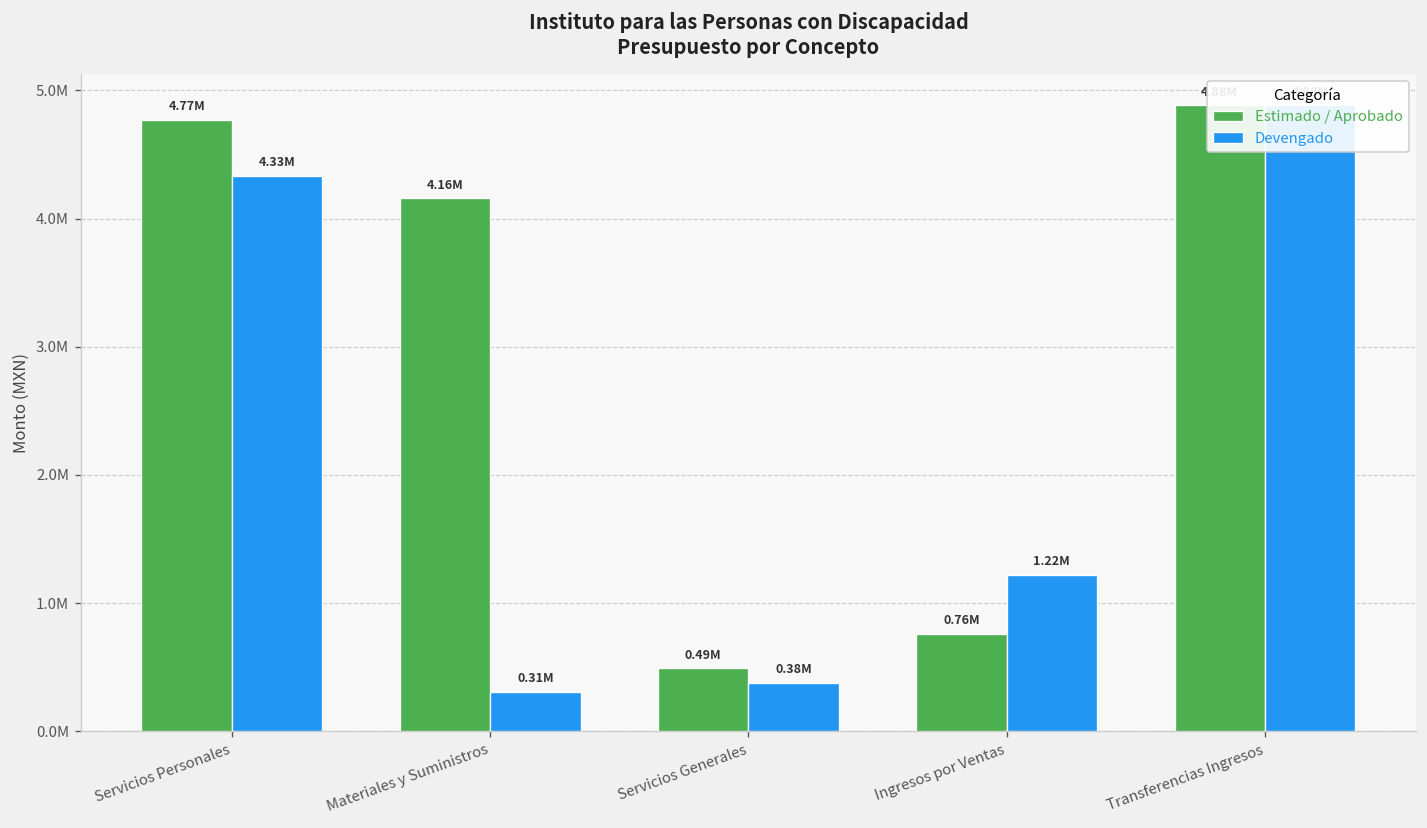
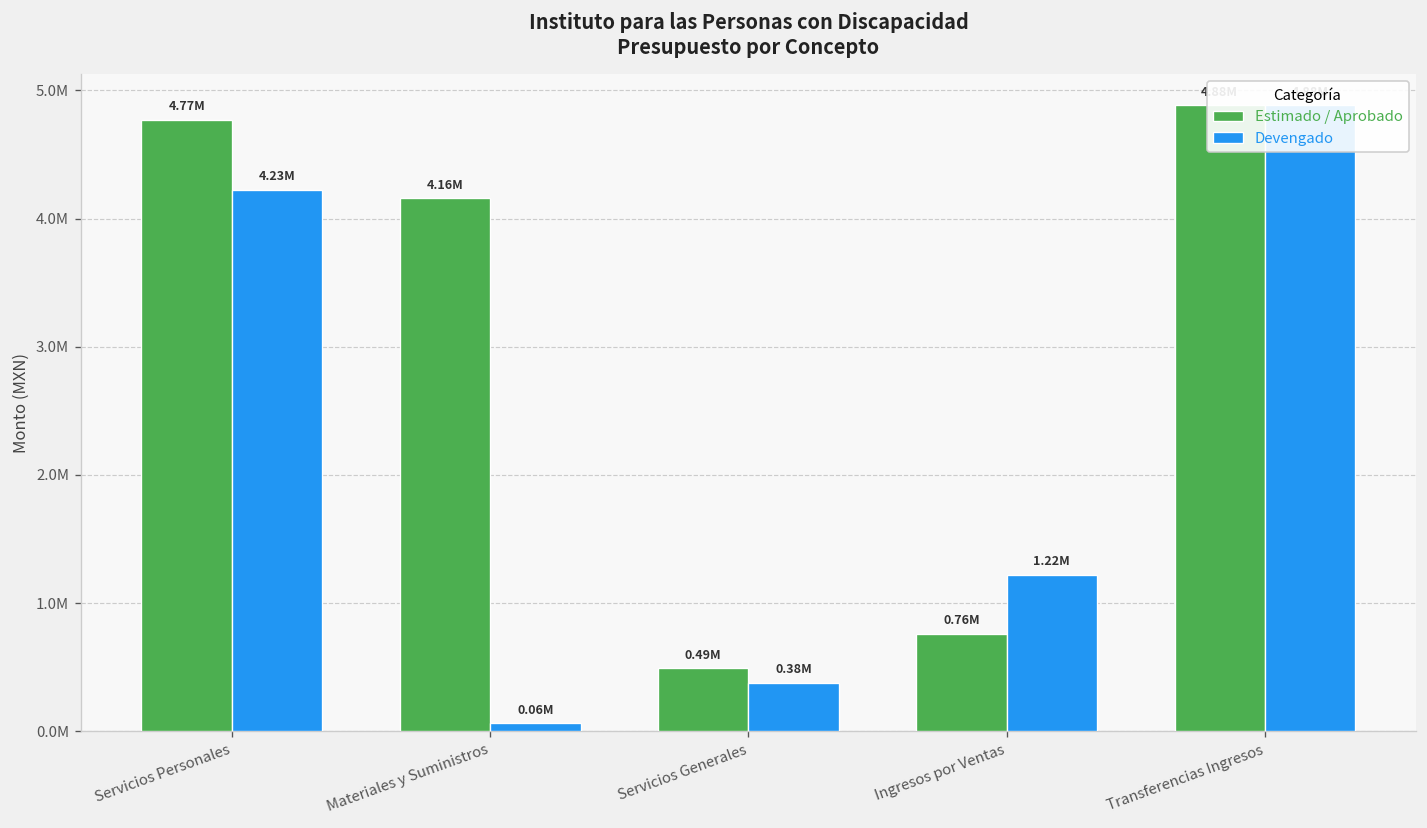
Devengado, Servicios Personales: 4.33M -> 4.23M
Devengado, Materiales y Suministros: 0.31M -> 0.06M
